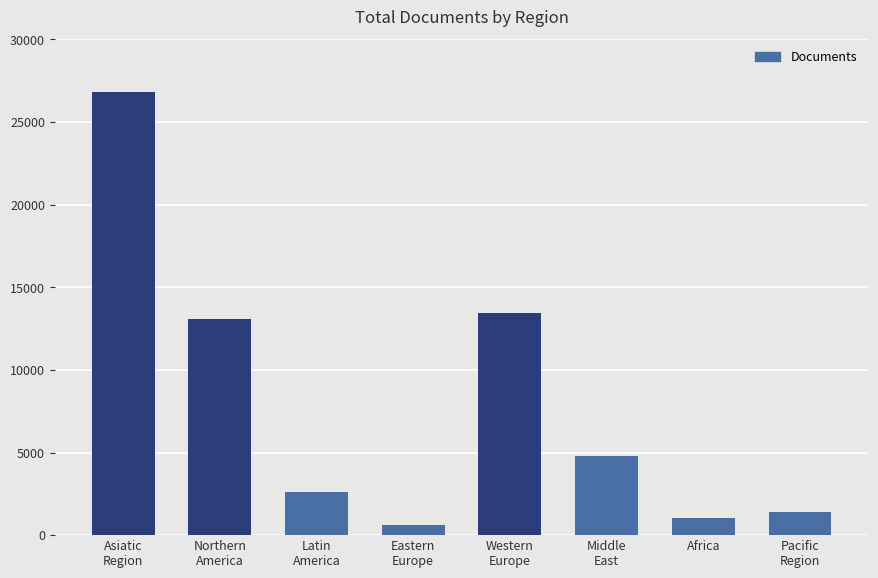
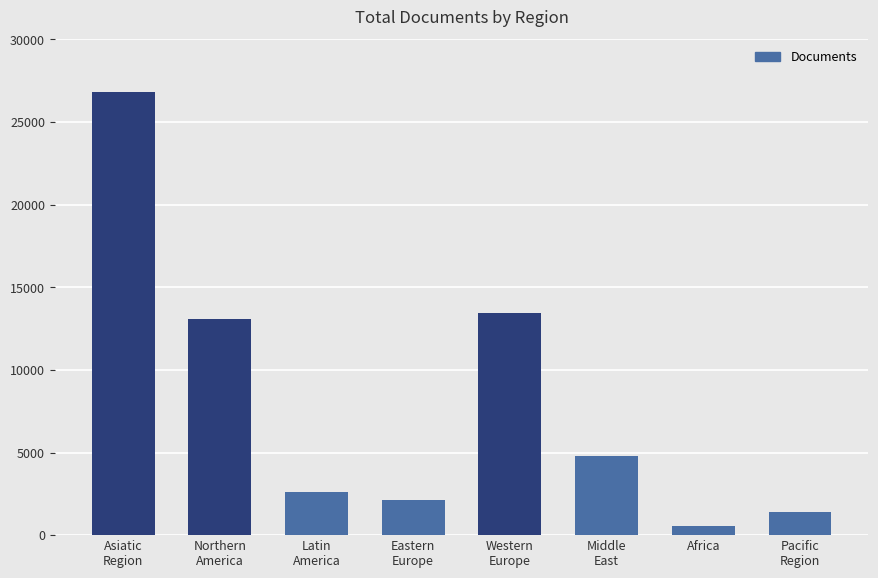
Eastern Europe: 600 -> 2100
Africa: 1000 -> 600
